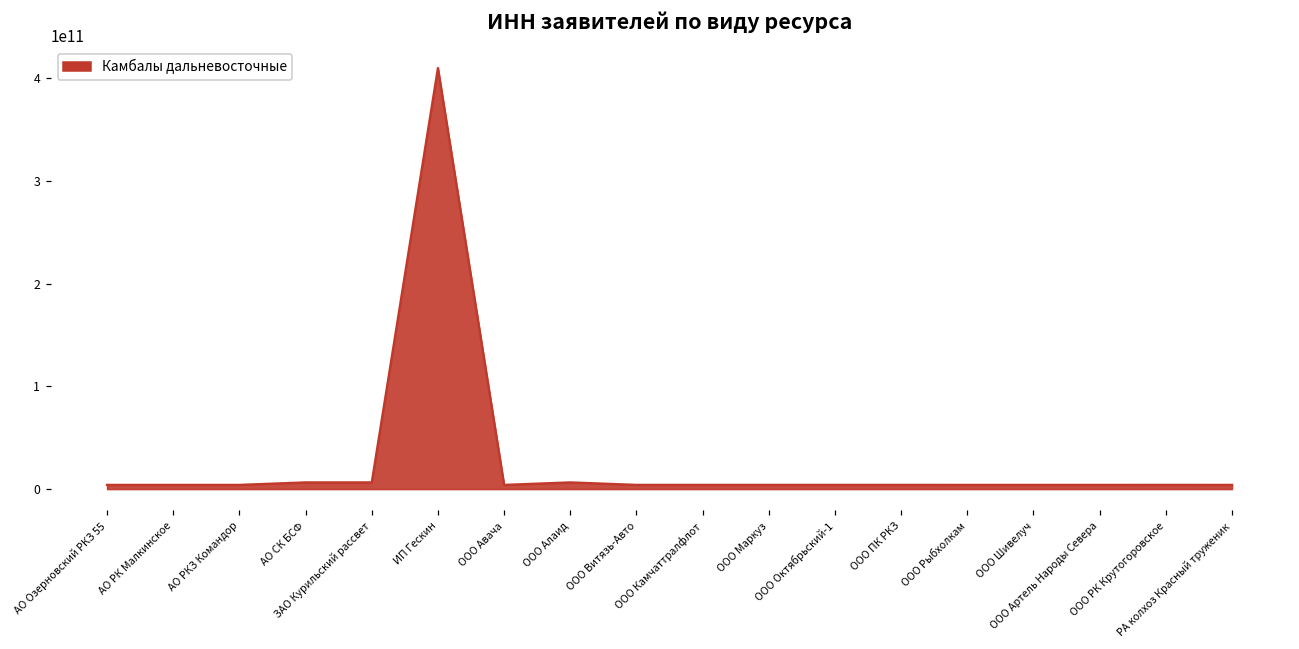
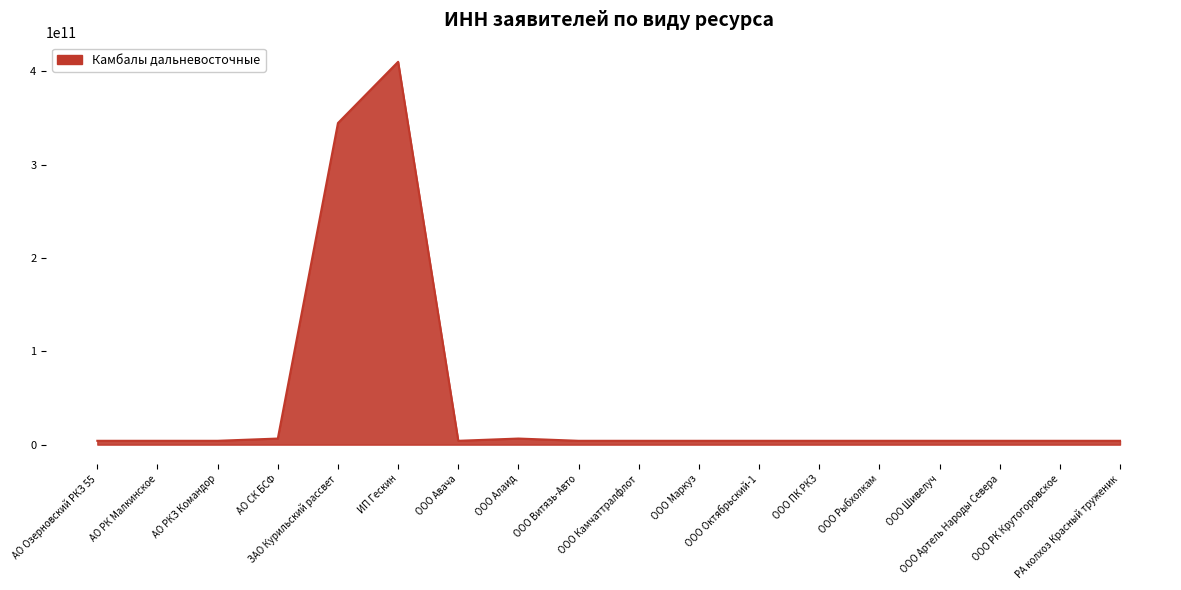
ЗАО Курильский рассвет: 10000000000 -> 340000000000
